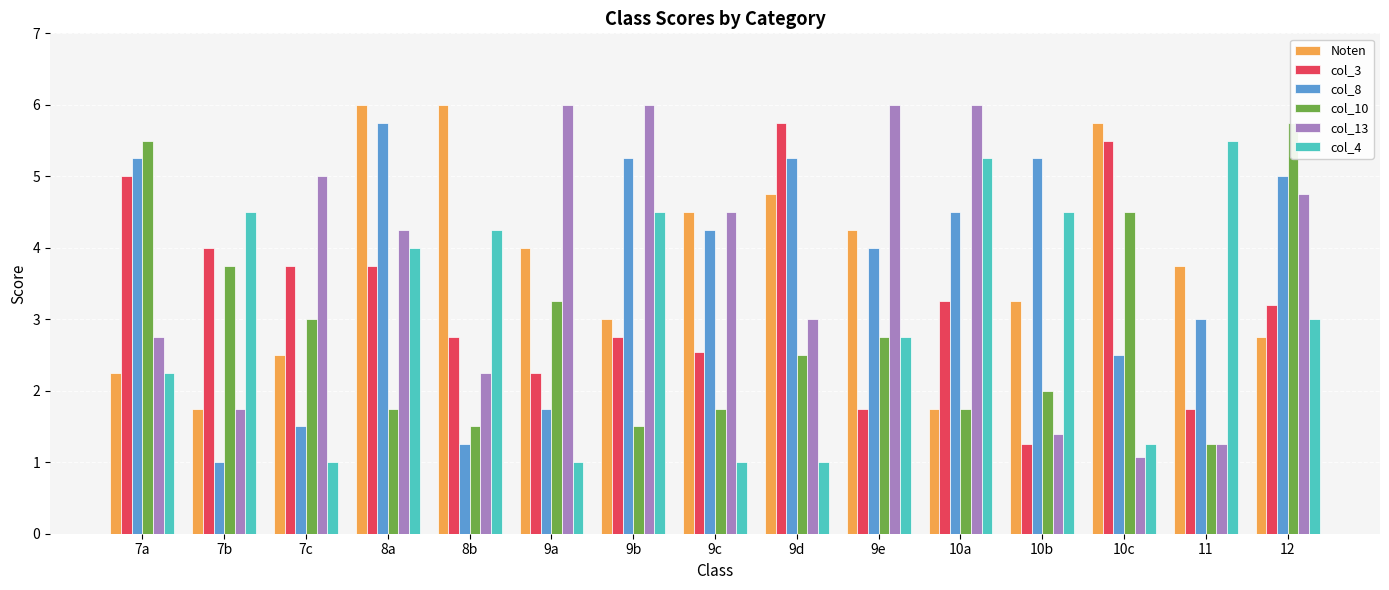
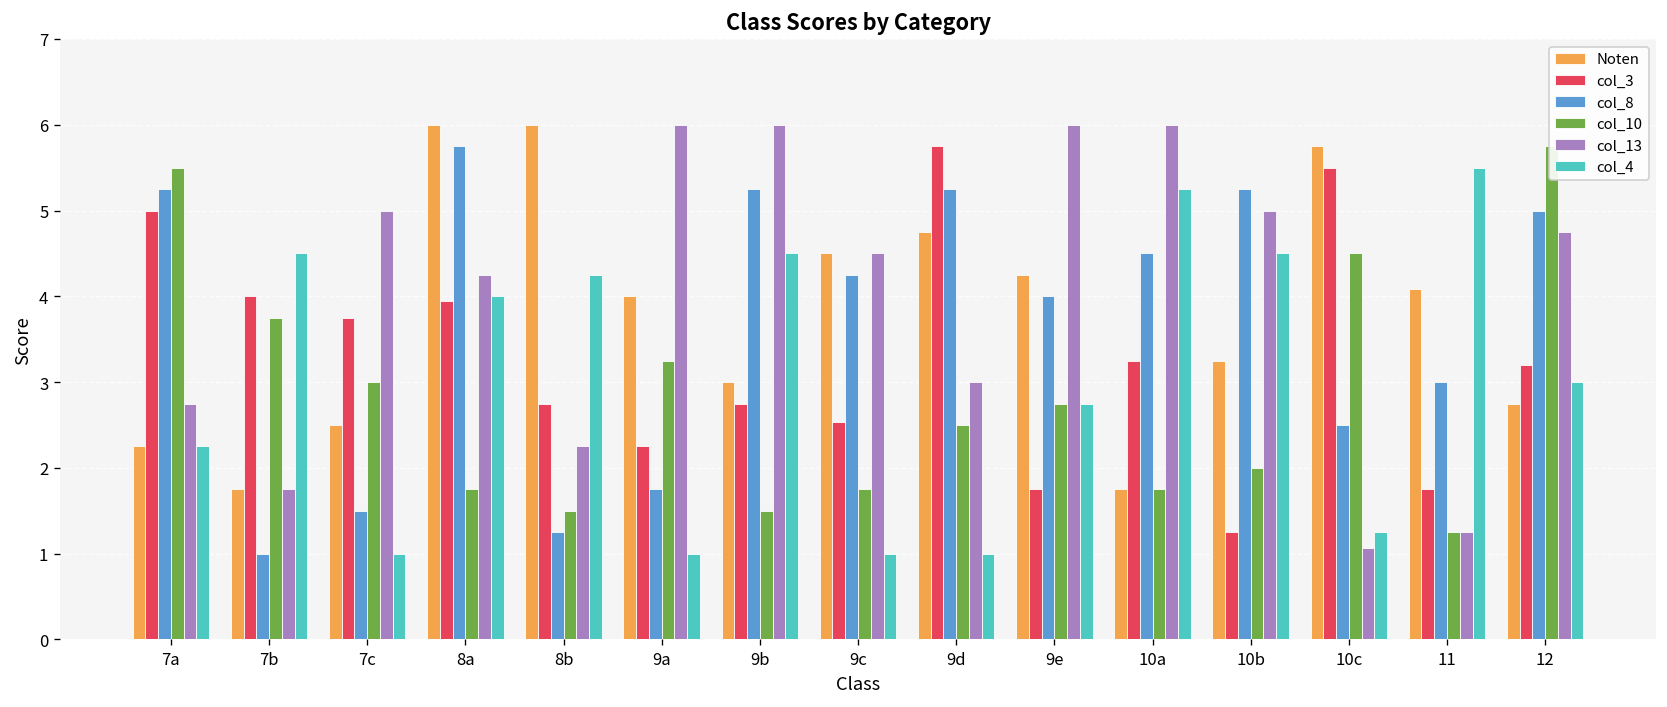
col_3, 8a: 3.8 -> 3.9
col_13, 10b: 1.4 -> 5.0
Noten, 11: 3.8 -> 4.1
